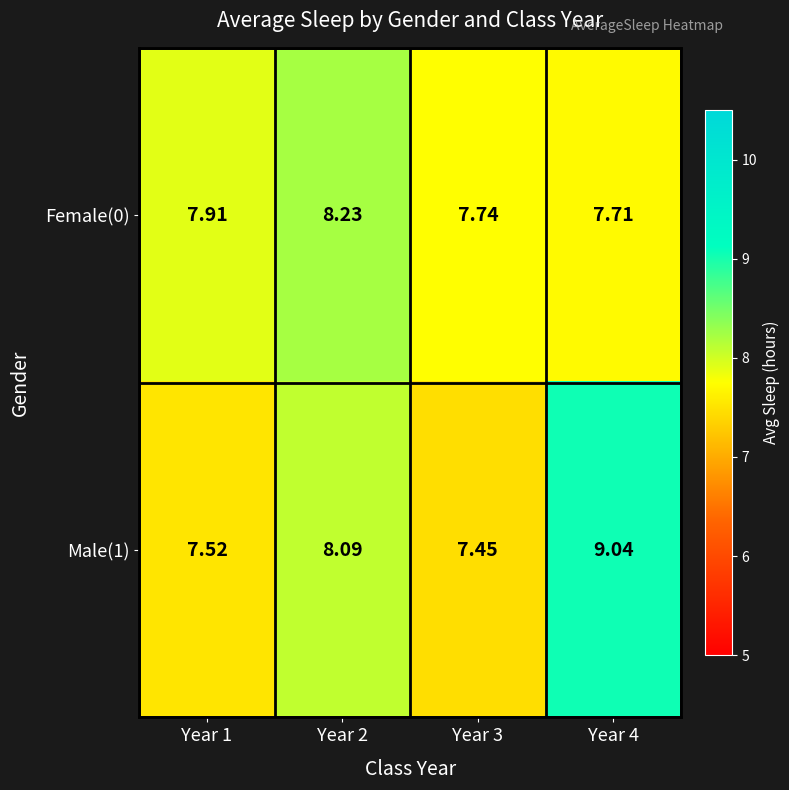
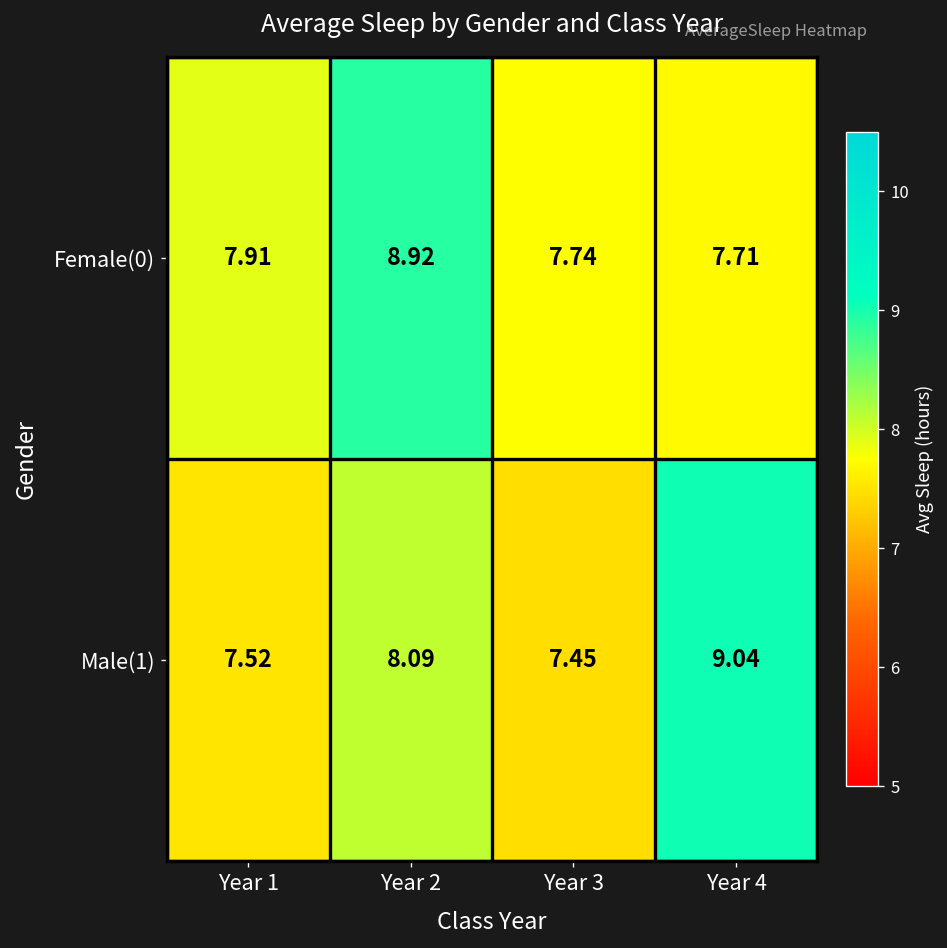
Female(0), Year 2: 8.23 -> 8.92
